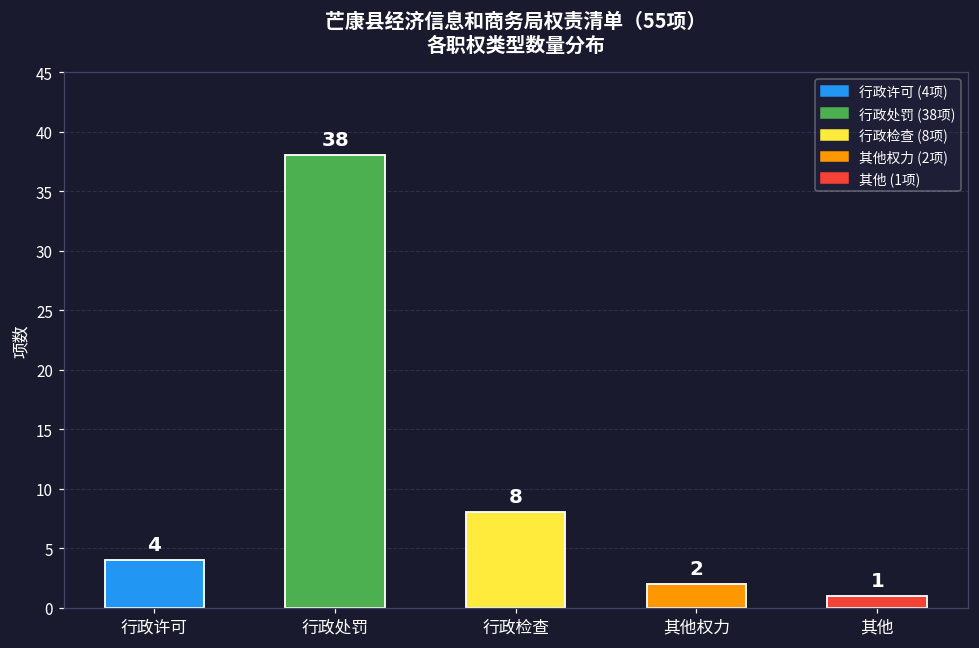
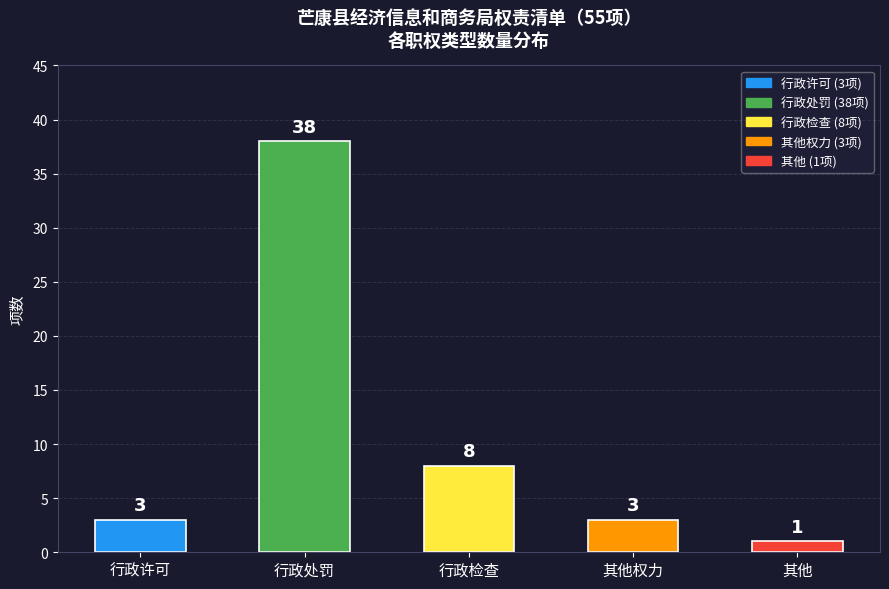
行政许可: 4 -> 3
其他权力: 2 -> 3
